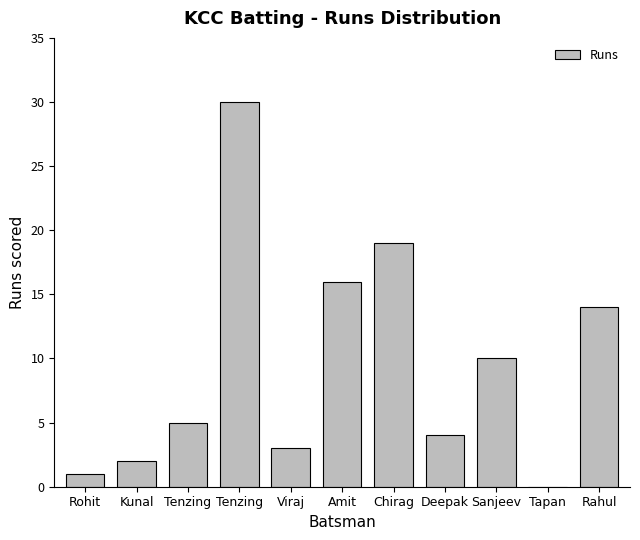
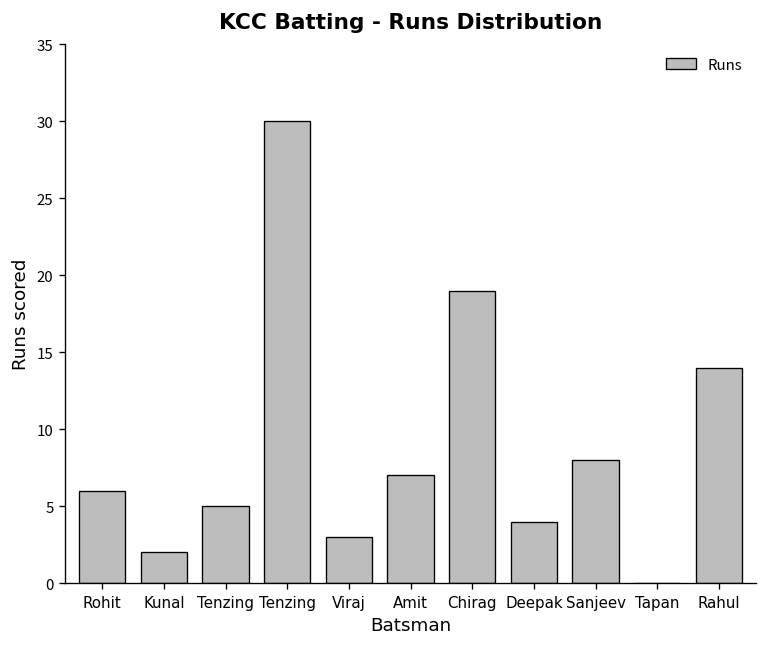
Rohit: 1 -> 6
Amit: 16 -> 7
Sanjeev: 10 -> 8
